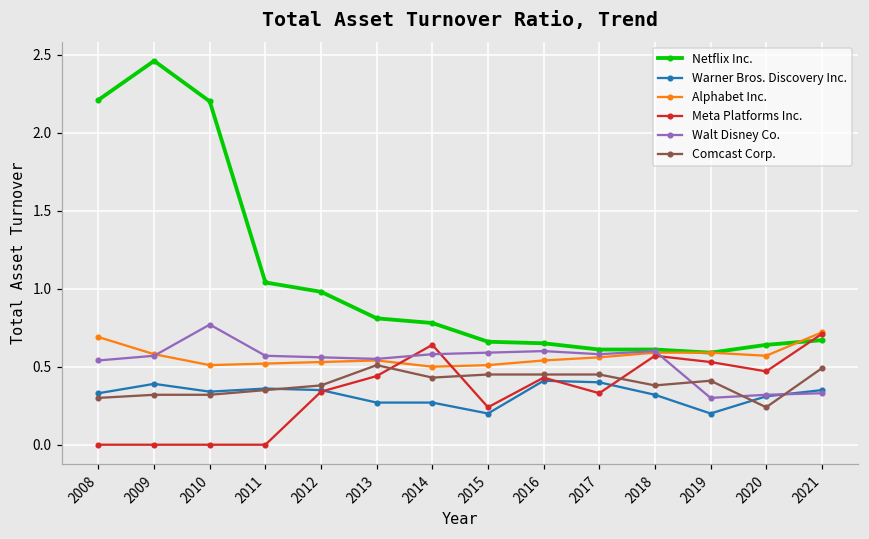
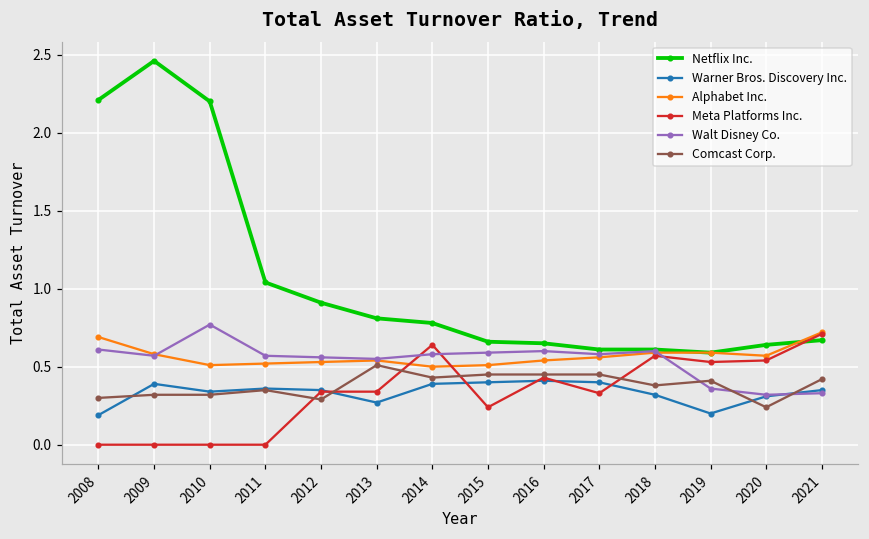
Warner Bros. Discovery Inc., 2008: 0.33 -> 0.19
Walt Disney Co., 2008: 0.54 -> 0.61
Netflix Inc., 2012: 0.98 -> 0.91
Comcast Corp., 2012: 0.38 -> 0.29
Meta Platforms Inc., 2013: 0.44 -> 0.34
Warner Bros. Discovery Inc., 2014: 0.27 -> 0.39
Warner Bros. Discovery Inc., 2015: 0.2 -> 0.4
Walt Disney Co., 2019: 0.30 -> 0.36
Meta Platforms Inc., 2020: 0.47 -> 0.54
Comcast Corp., 2021: 0.49 -> 0.42
